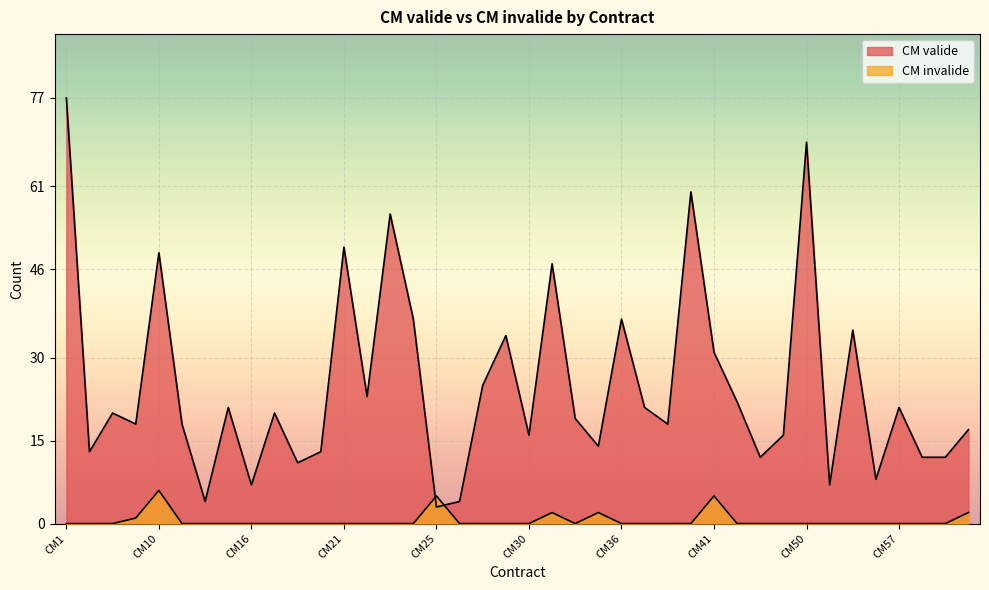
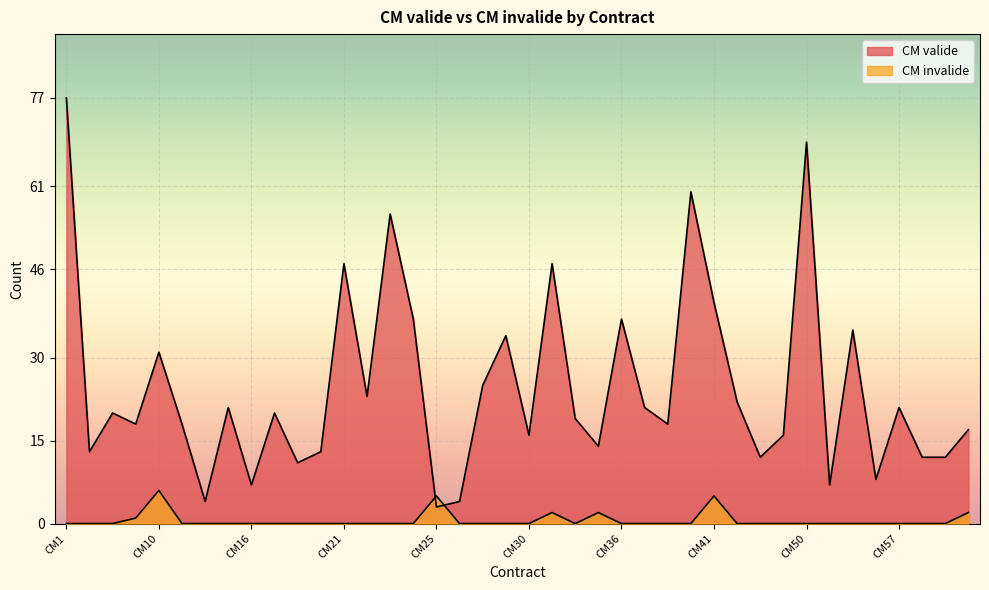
CM valide, CM10: 49 -> 31
CM valide, CM21: 50 -> 47
CM valide, CM41: 31 -> 40
